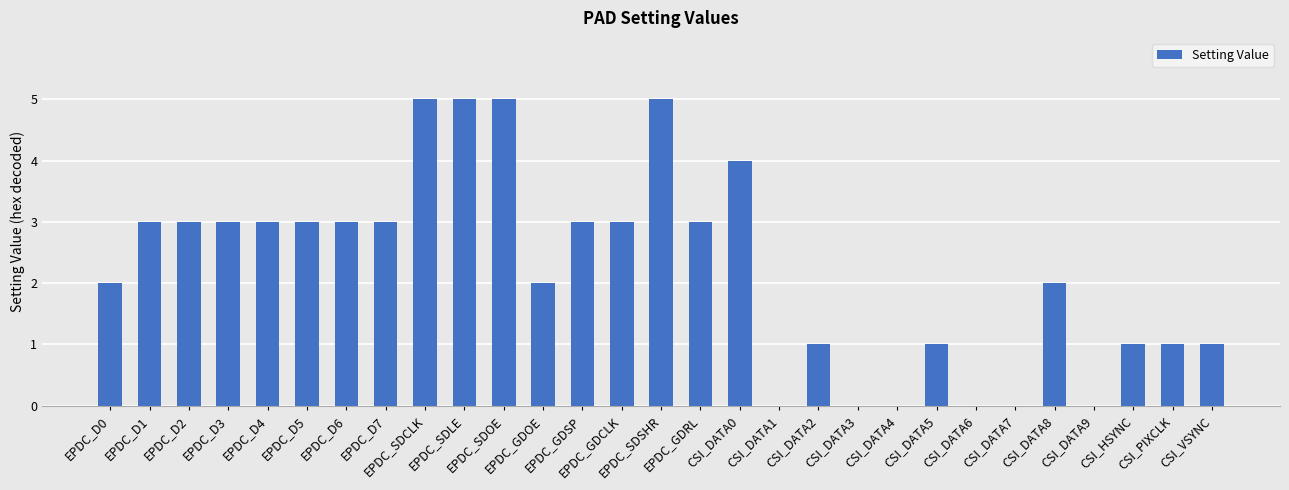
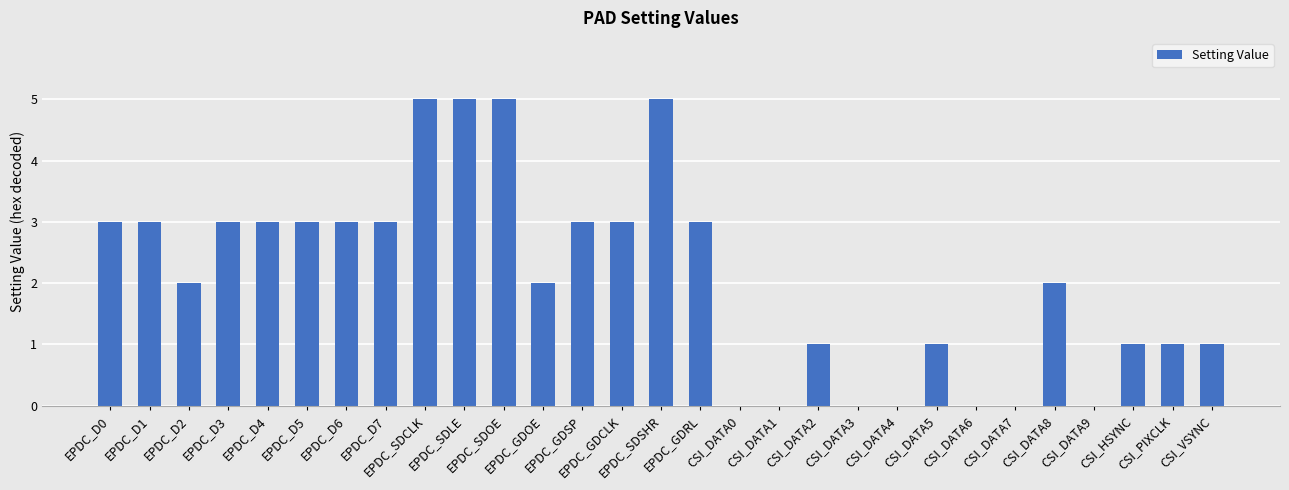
EPDC_D0: 2 -> 3
EPDC_D2: 3 -> 2
CSI_DATA0: 4 -> 0
